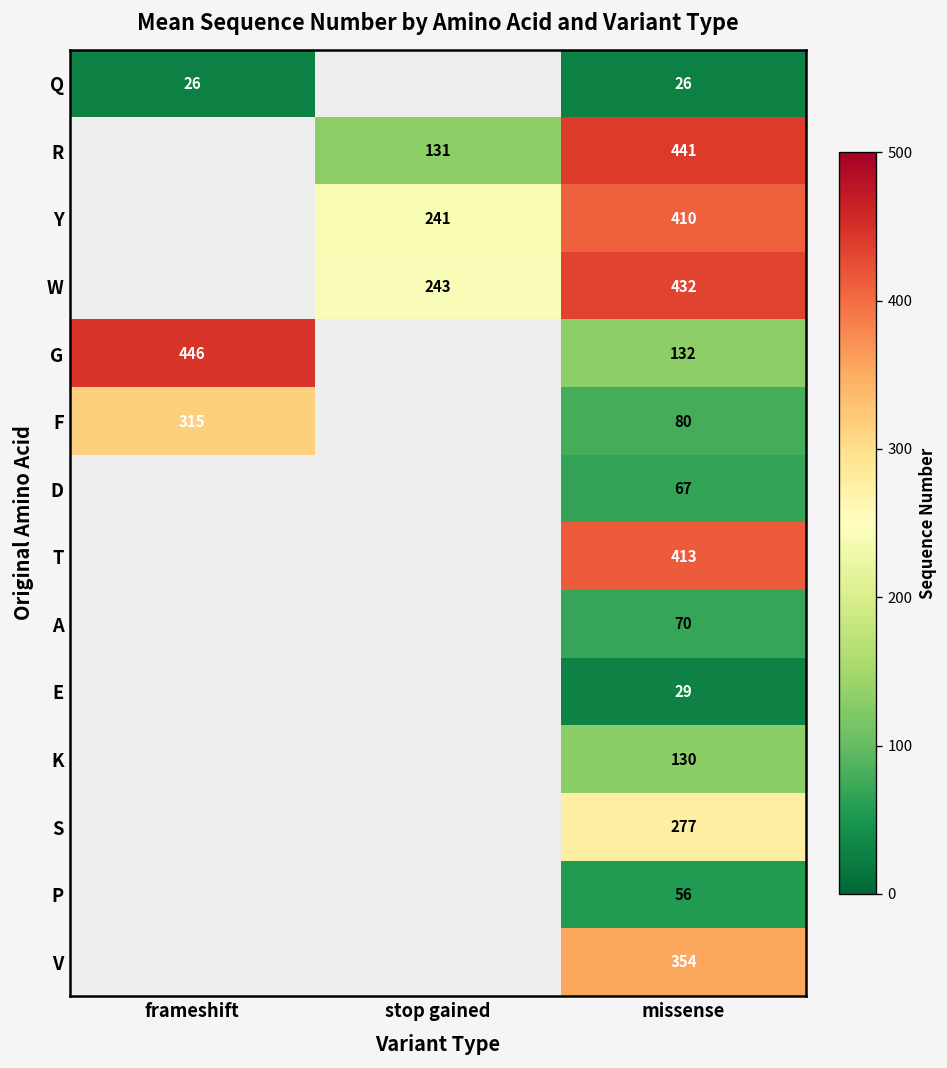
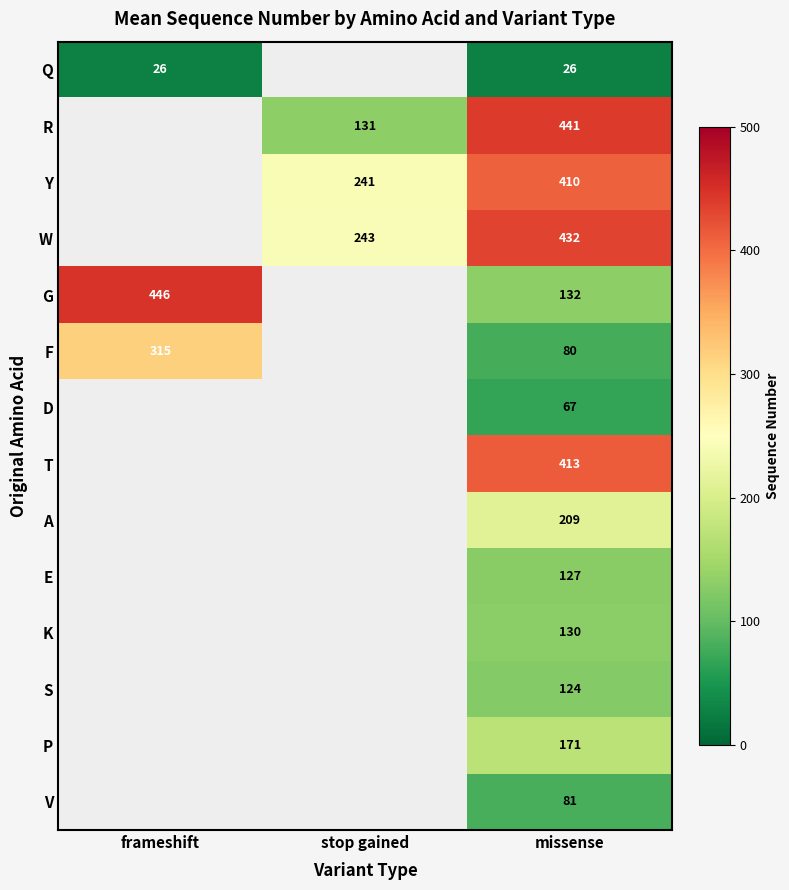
A, missense: 70 -> 209
E, missense: 29 -> 127
S, missense: 277 -> 124
P, missense: 56 -> 171
V, missense: 354 -> 81
